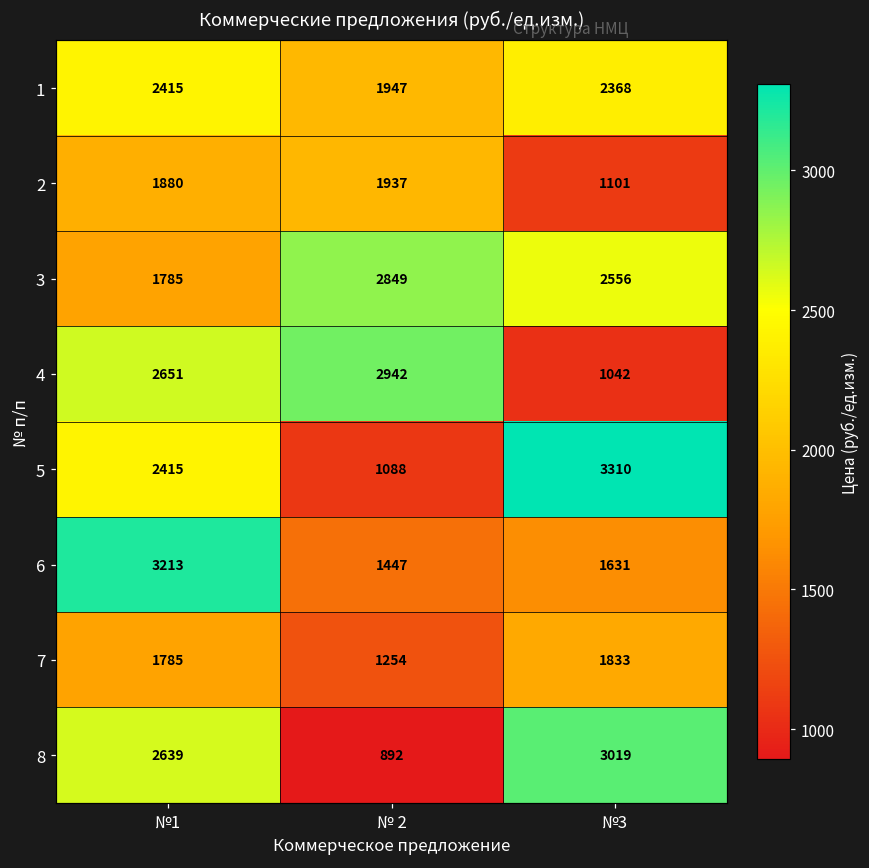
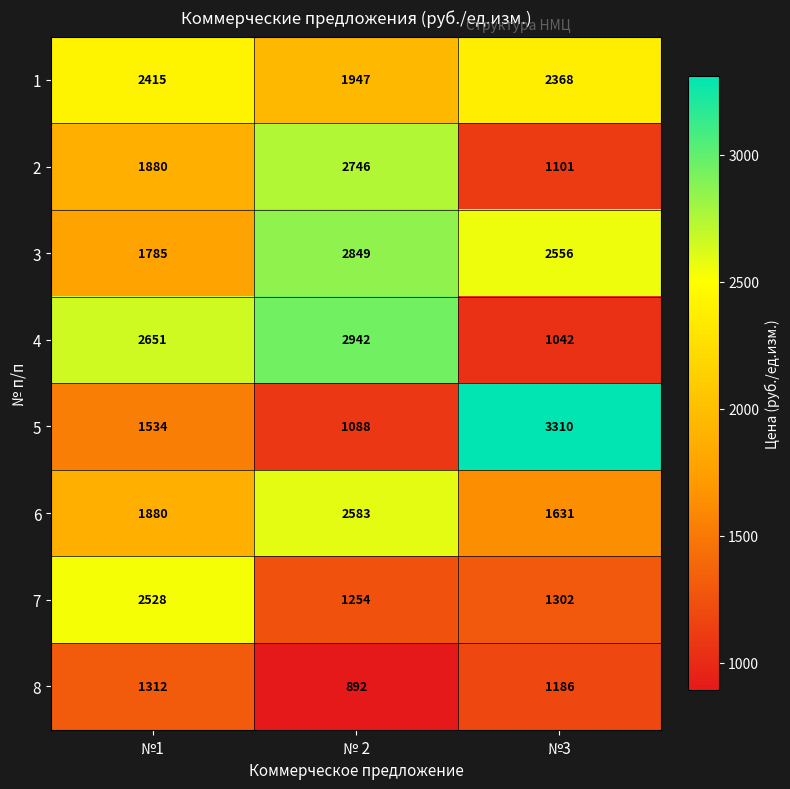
2, № 2: 1937 -> 2746
5, №1: 2415 -> 1534
6, №1: 3213 -> 1880
6, № 2: 1447 -> 2583
7, №1: 1785 -> 2528
7, №3: 1833 -> 1302
8, №1: 2639 -> 1312
8, №3: 3019 -> 1186
